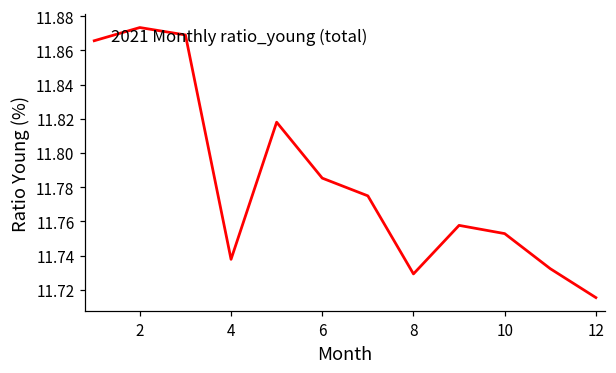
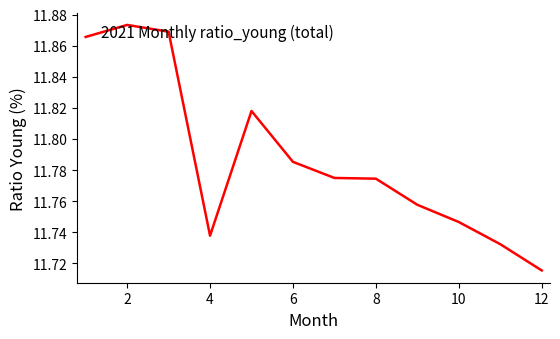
8: 11.729 -> 11.774
10: 11.753 -> 11.747
